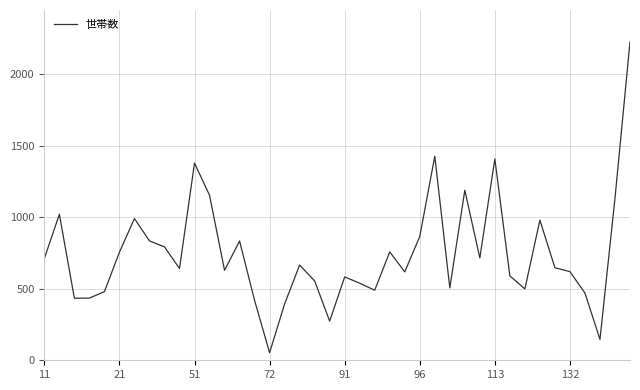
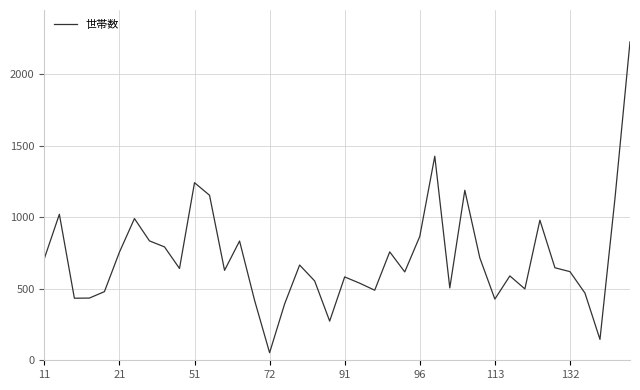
51: 1380 -> 1240
113: 1410 -> 430
